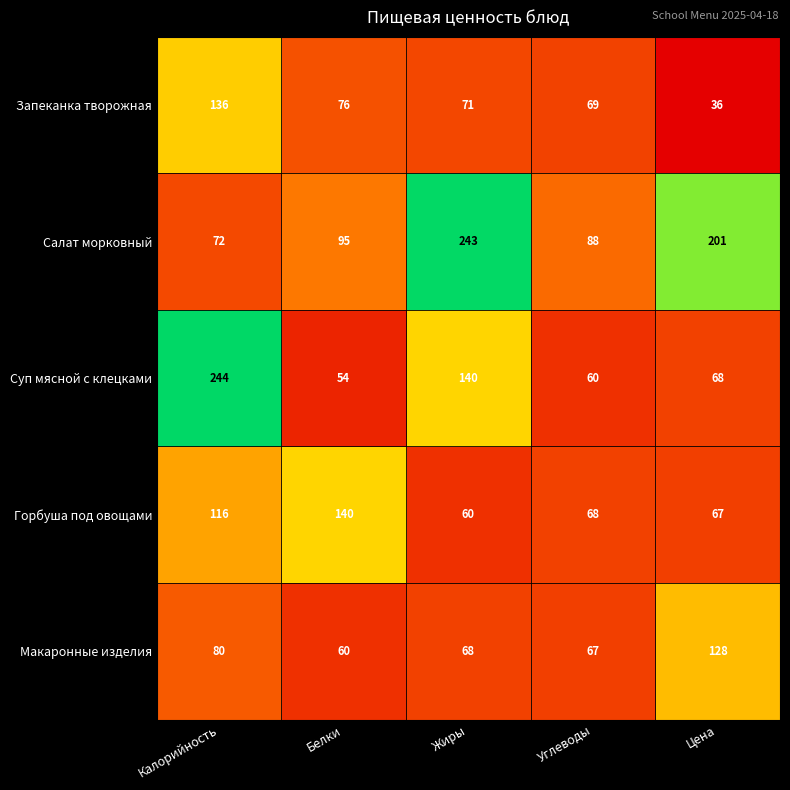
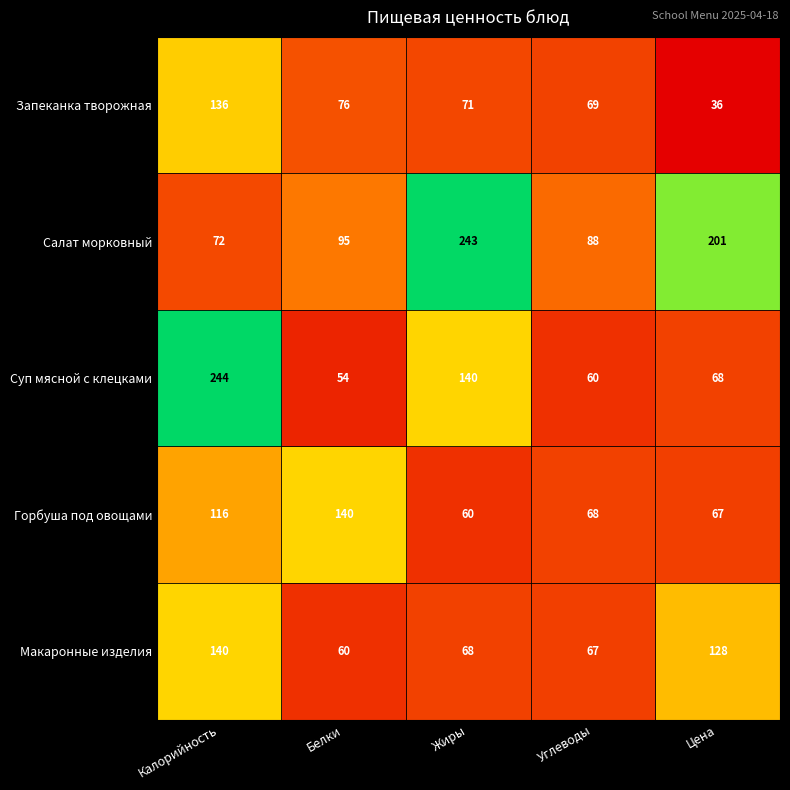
Макаронные изделия, Калорийность: 80 -> 140
